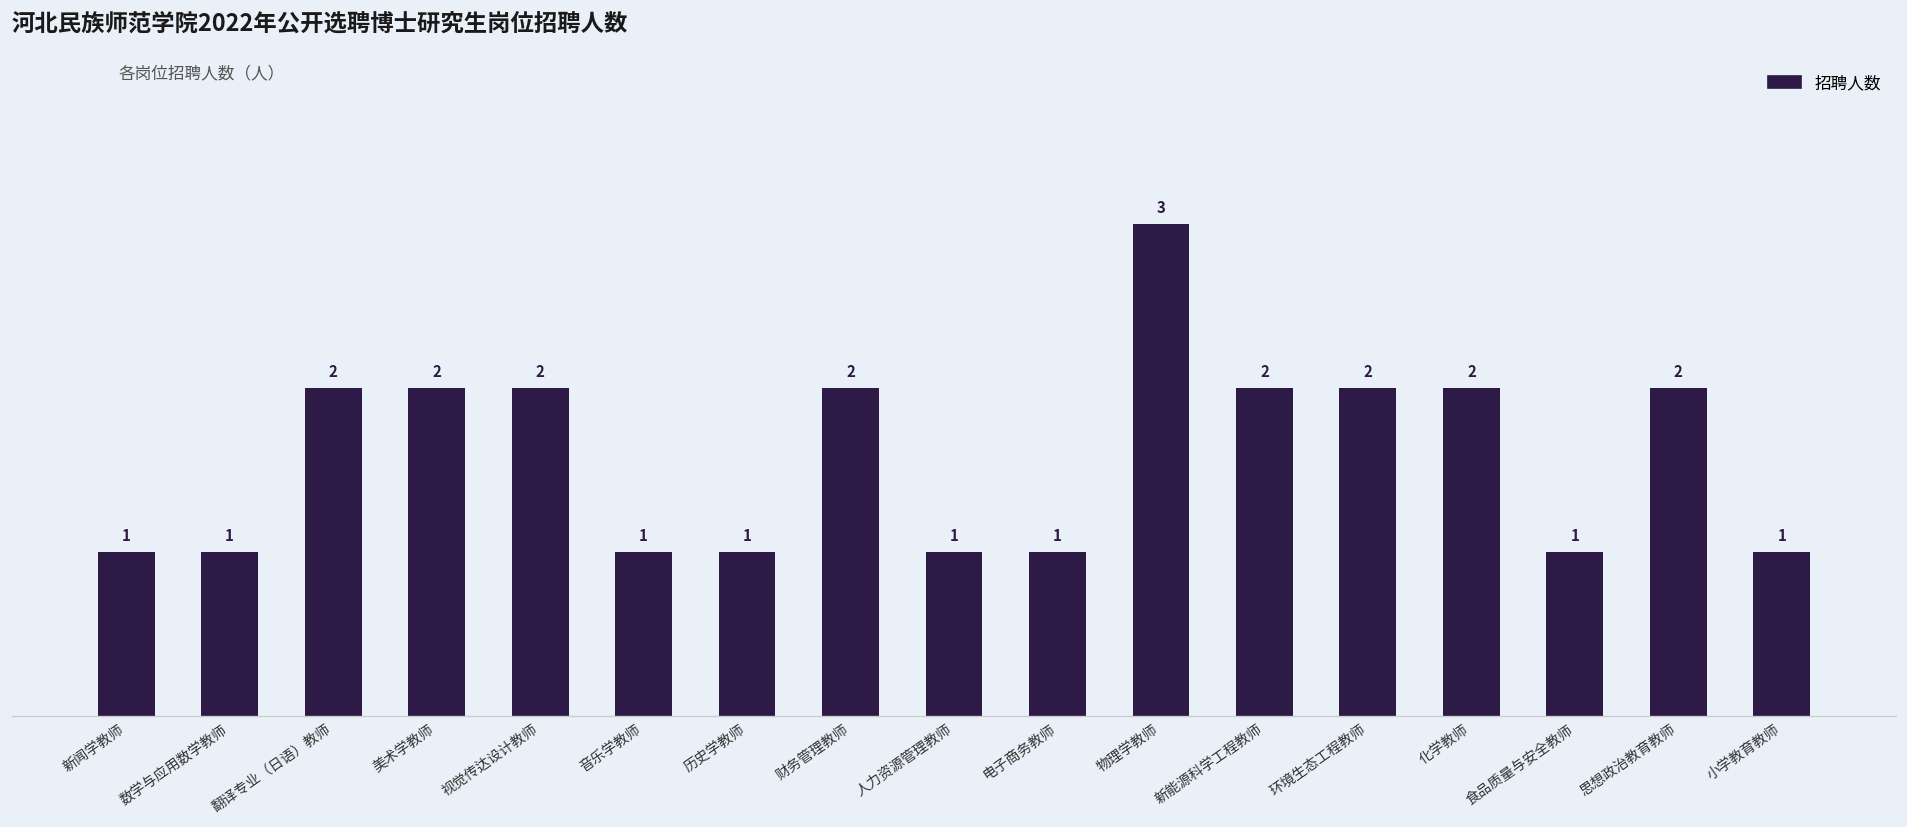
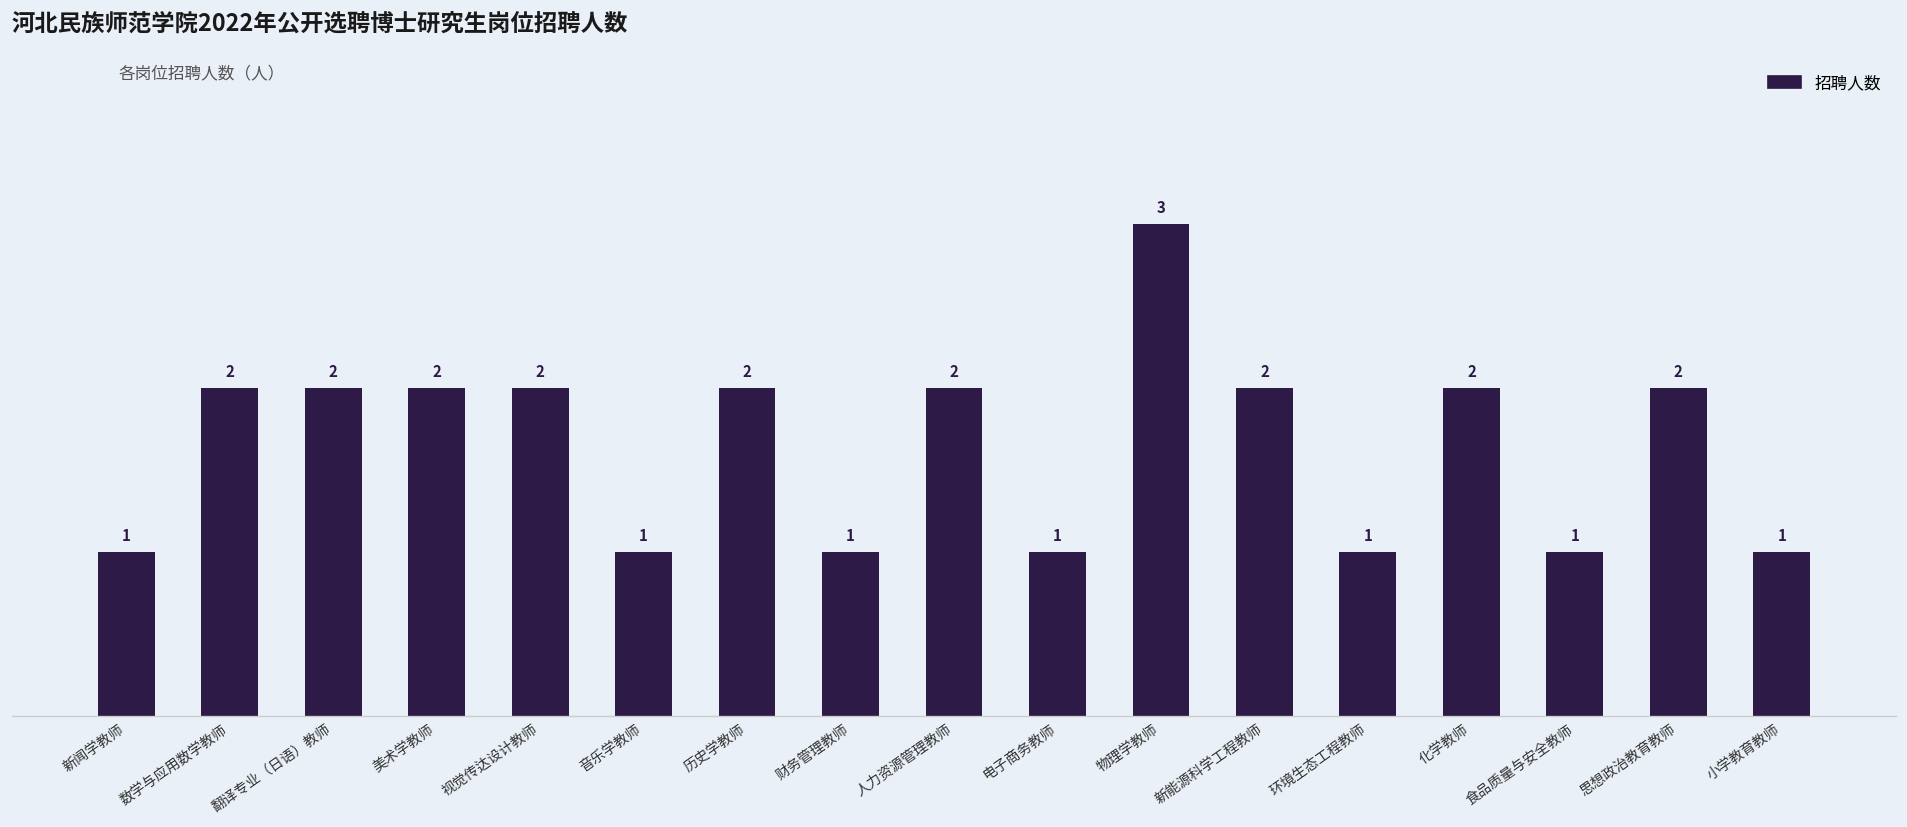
数学与应用数学教师: 1 -> 2
历史学教师: 1 -> 2
财务管理教师: 2 -> 1
人力资源管理教师: 1 -> 2
环境生态工程教师: 2 -> 1
